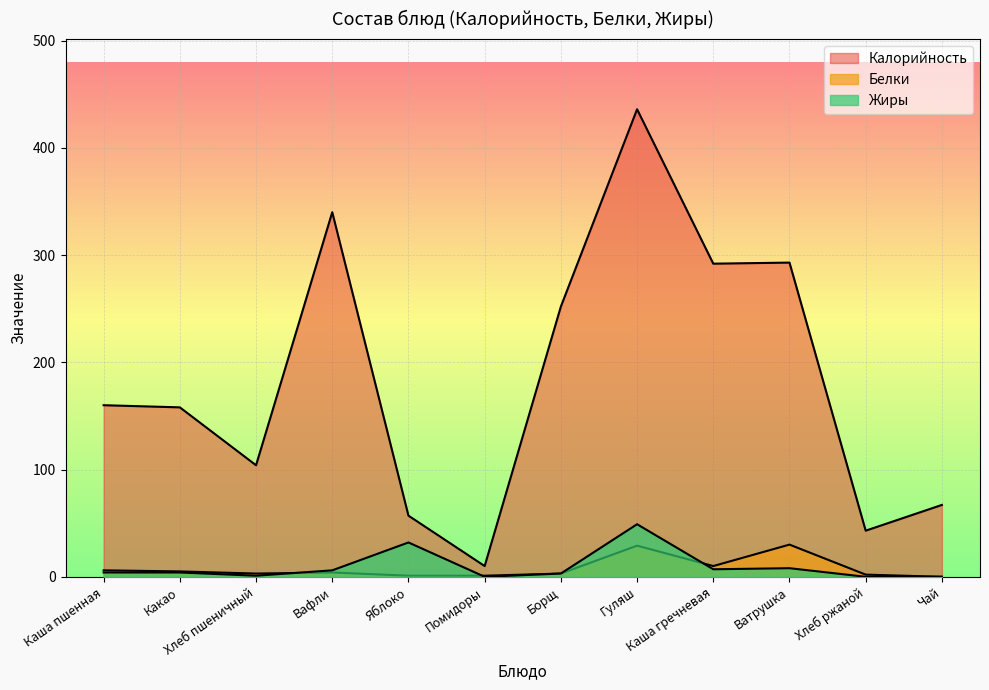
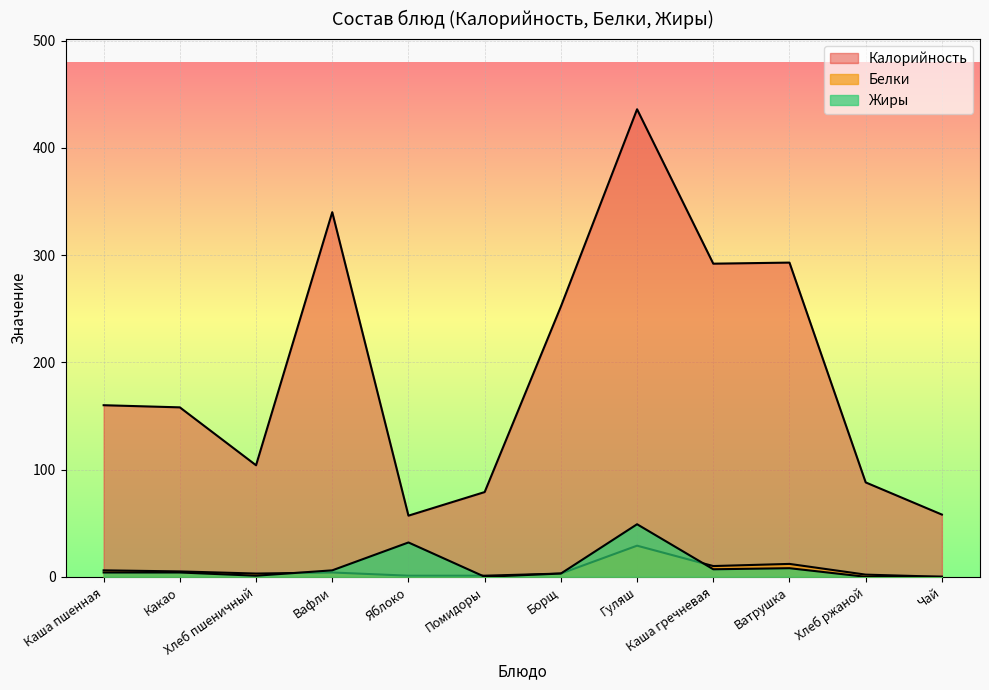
Калорийность, Помидоры: 10 -> 79
Белки, Ватрушка: 30 -> 12
Калорийность, Хлеб ржаной: 43 -> 88
Калорийность, Чай: 67 -> 58
